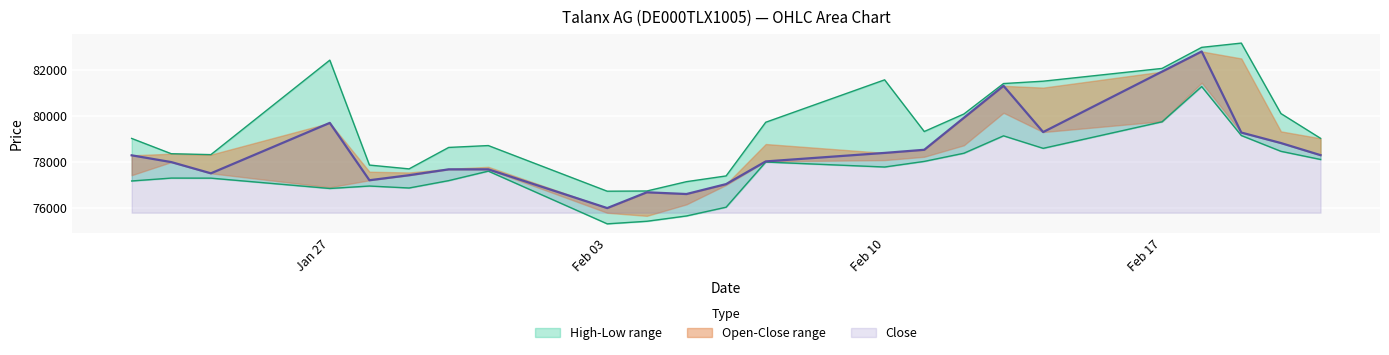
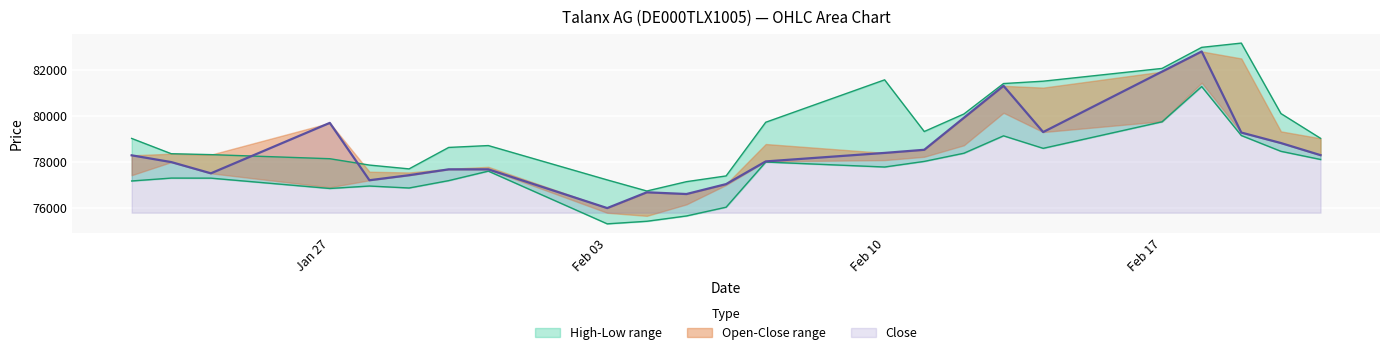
High-Low range, Jan 27: 82400 -> 78100
High-Low range, Feb 03: 76700 -> 77200
